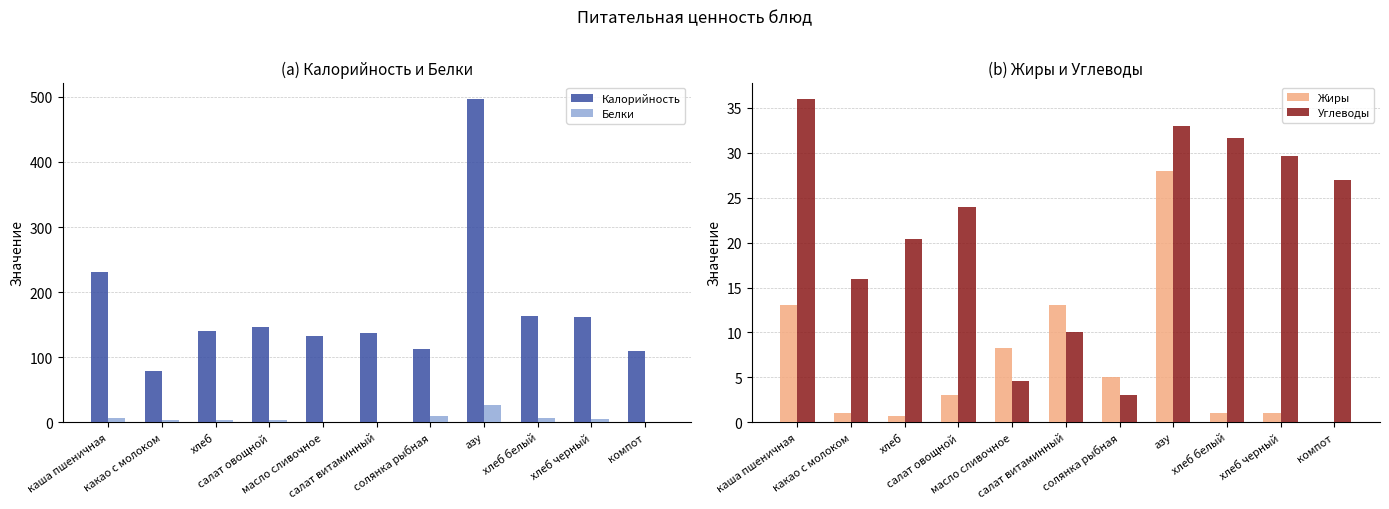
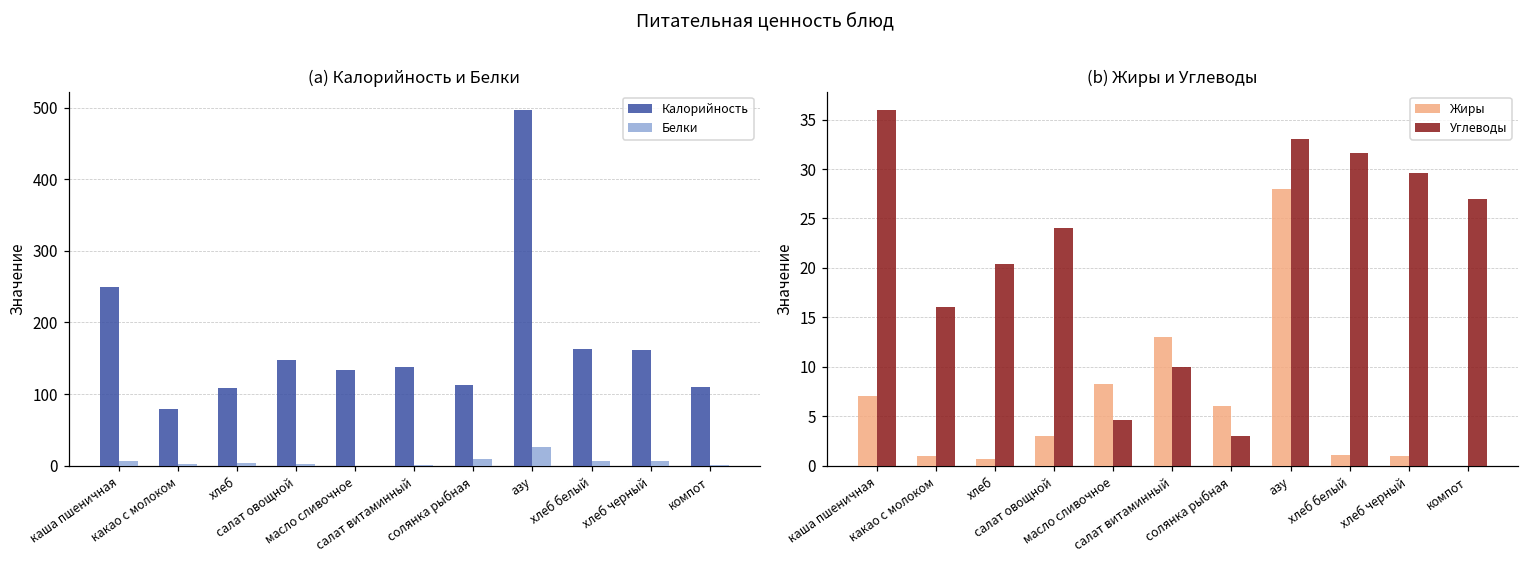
(a) Калорийность и Белки, Калорийность, каша пшеничная: 230 -> 250
(a) Калорийность и Белки, Калорийность, хлеб: 140 -> 110
(b) Жиры и Углеводы, Жиры, каша пшеничная: 13 -> 7
(b) Жиры и Углеводы, Жиры, солянка рыбная: 5 -> 6
